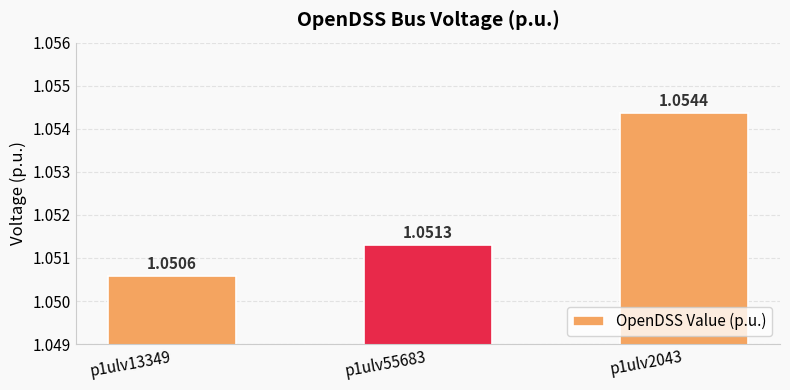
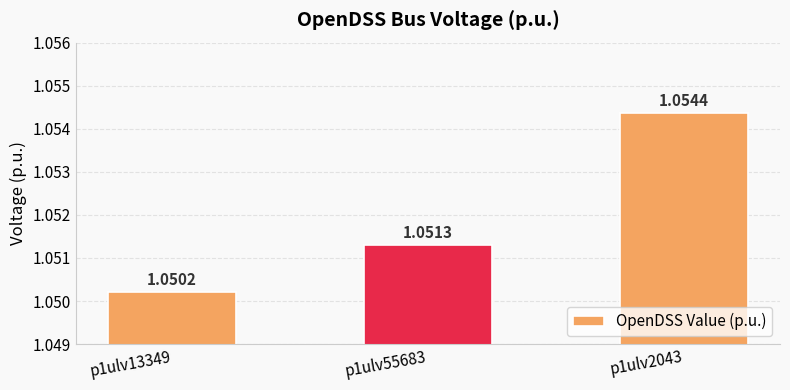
p1ulv13349: 1.0506 -> 1.0502
